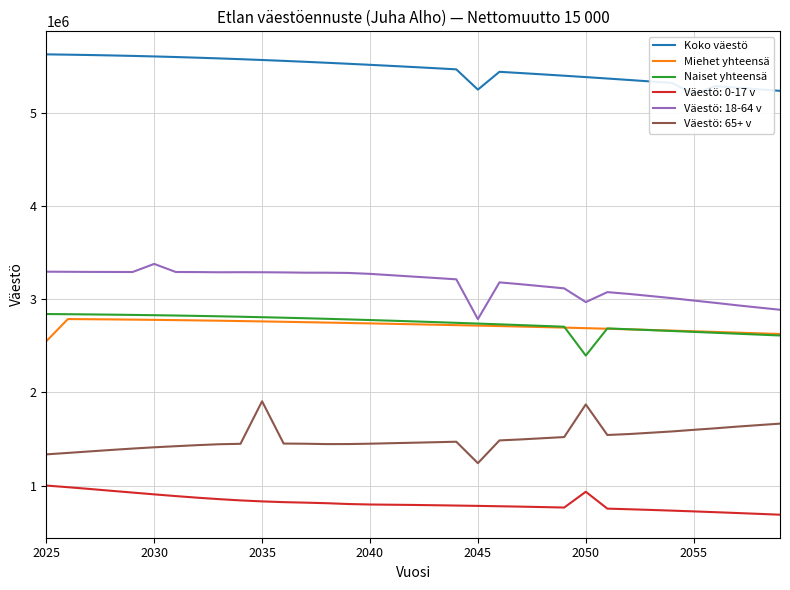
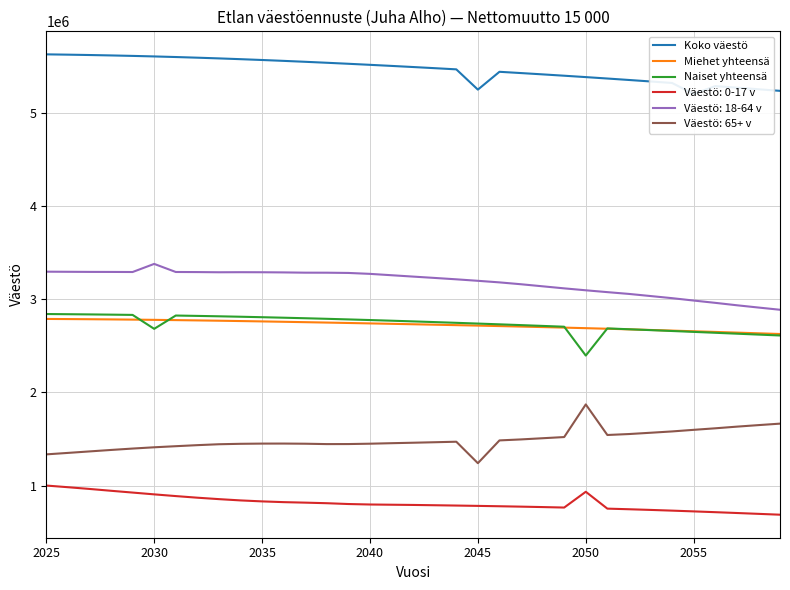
Miehet yhteensä, 2025: 2500000 -> 2800000
Naiset yhteensä, 2030: 2800000 -> 2700000
Väestö: 65+ v, 2035: 1900000 -> 1500000
Väestö: 18-64 v, 2045: 2800000 -> 3200000
Väestö: 18-64 v, 2050: 3000000 -> 3100000
